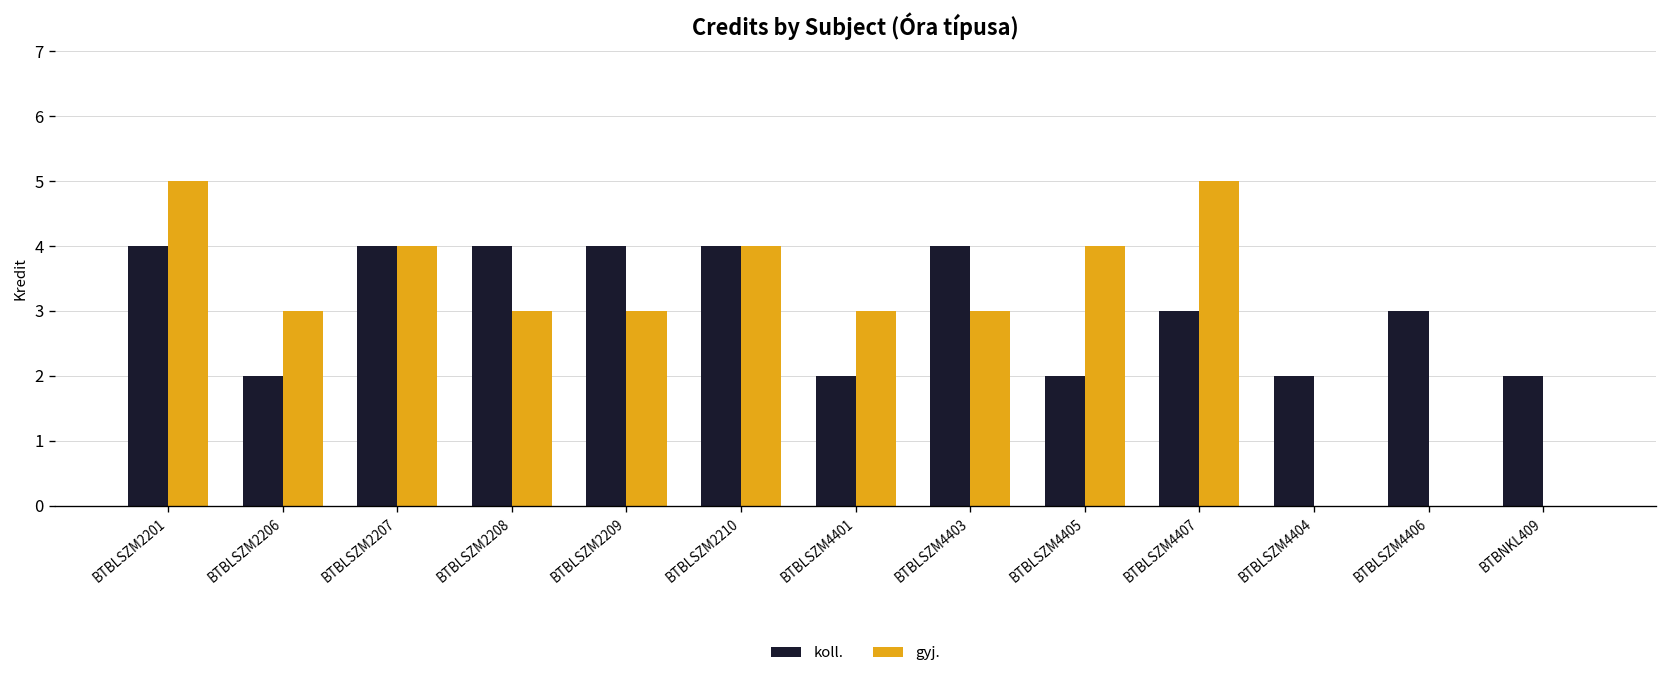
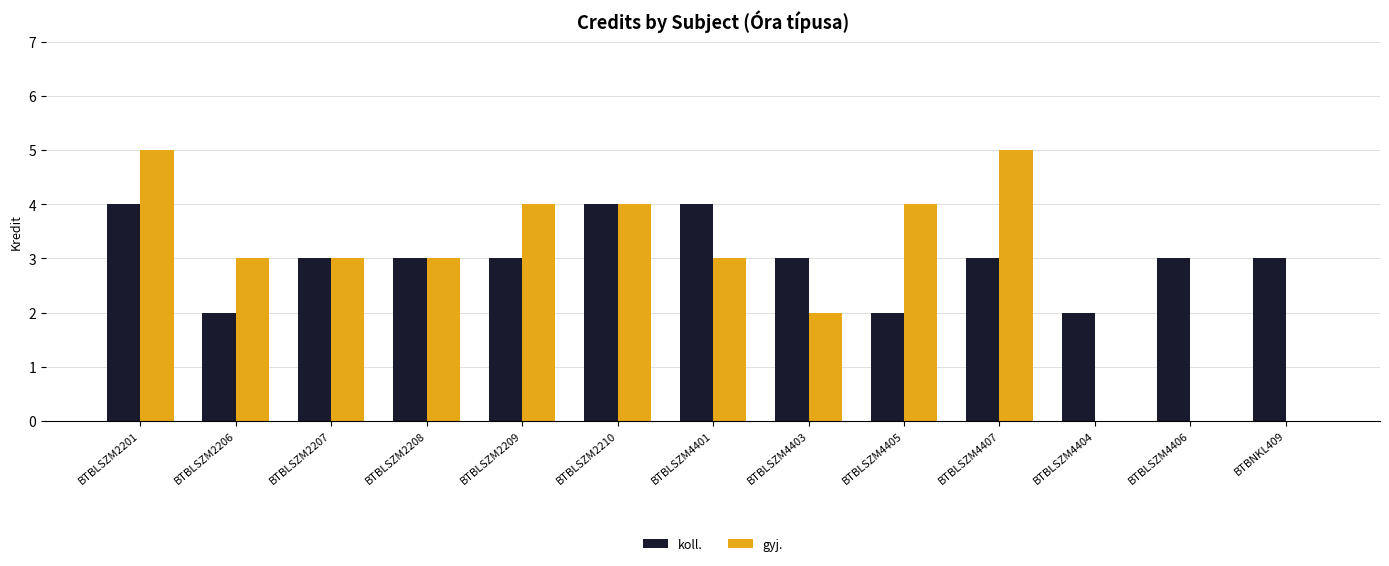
koll., BTBLSZM2207: 4 -> 3
gyj., BTBLSZM2207: 4 -> 3
koll., BTBLSZM2208: 4 -> 3
koll., BTBLSZM2209: 4 -> 3
gyj., BTBLSZM2209: 3 -> 4
koll., BTBLSZM4401: 2 -> 4
koll., BTBLSZM4403: 4 -> 3
gyj., BTBLSZM4403: 3 -> 2
koll., BTBNKL409: 2 -> 3
